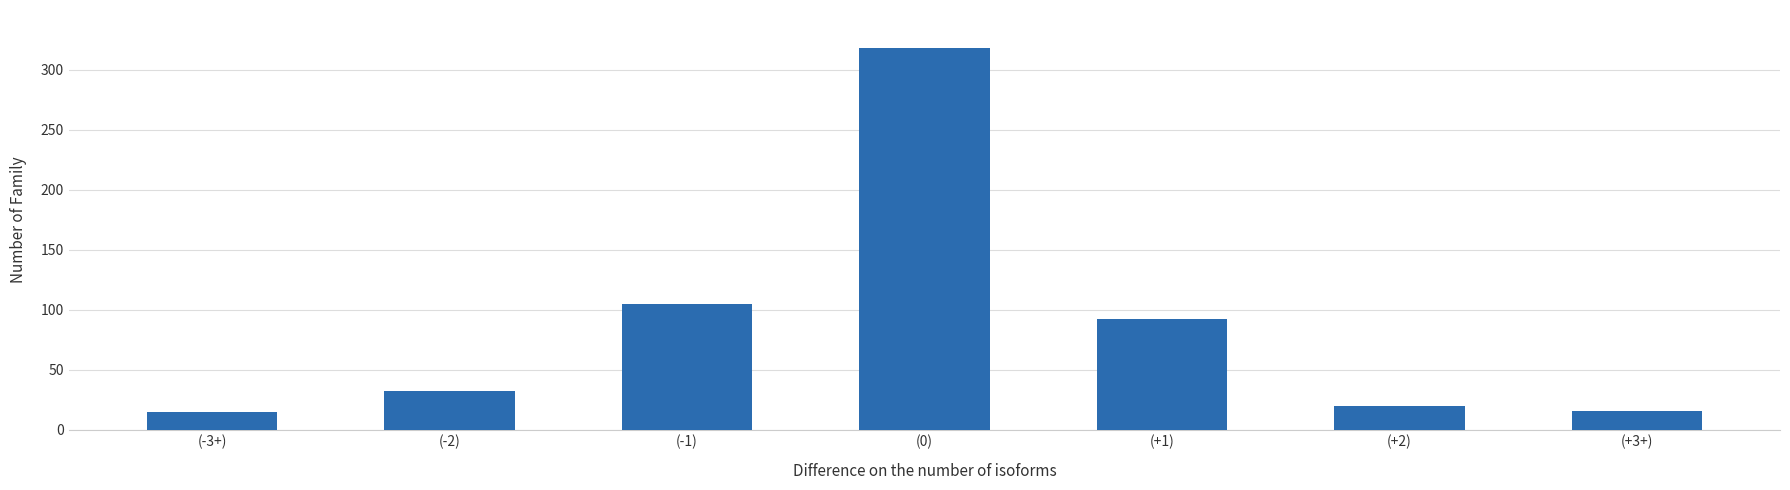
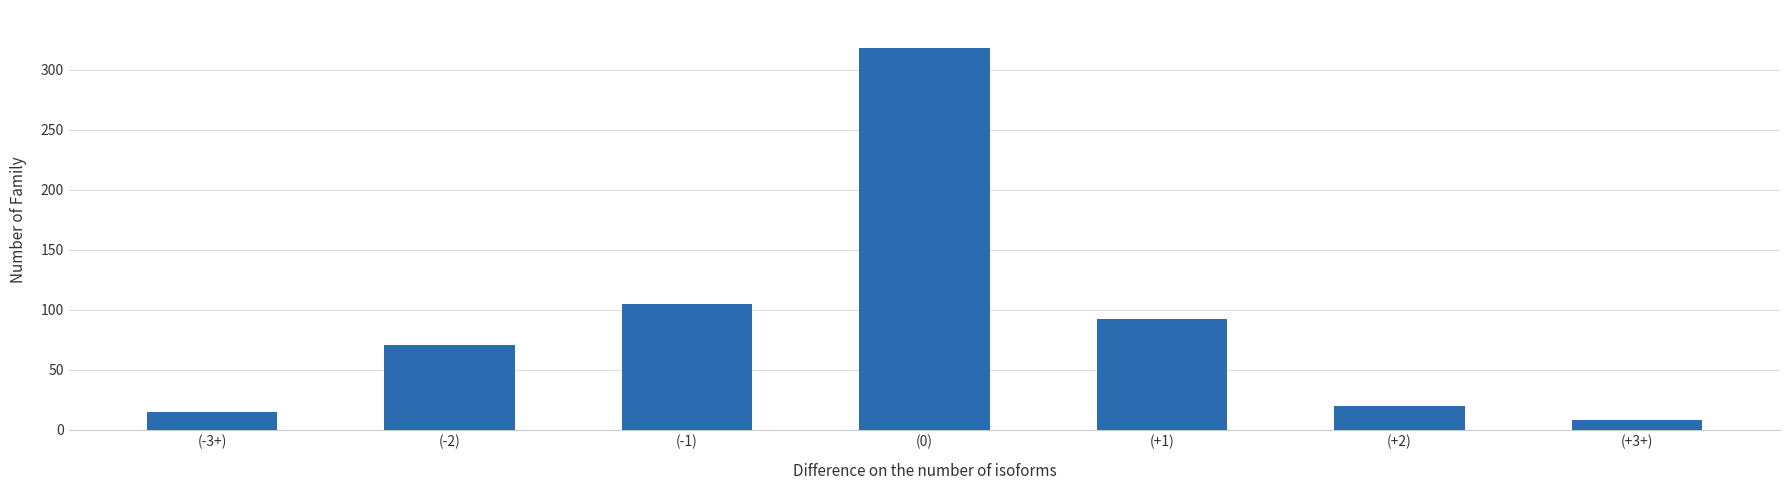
(-2): 32 -> 71
(+3+): 16 -> 8
